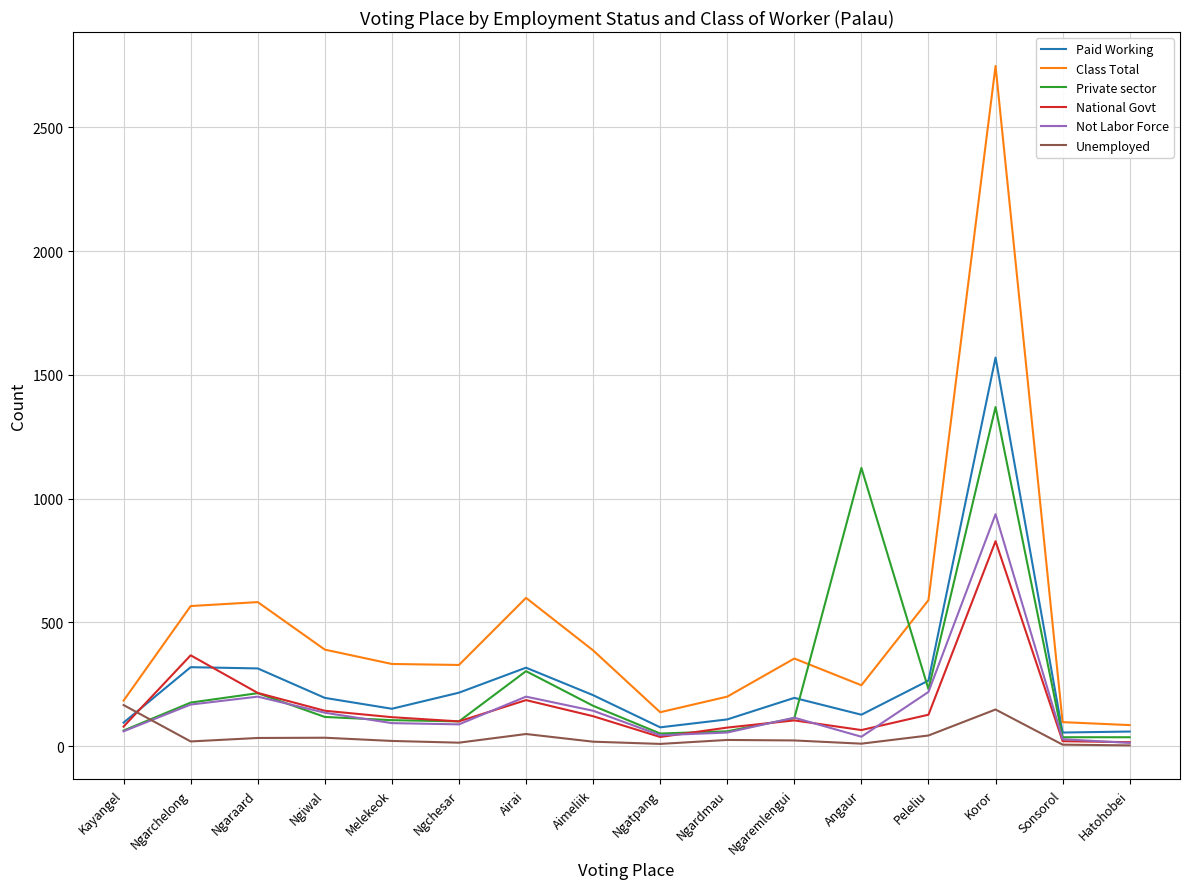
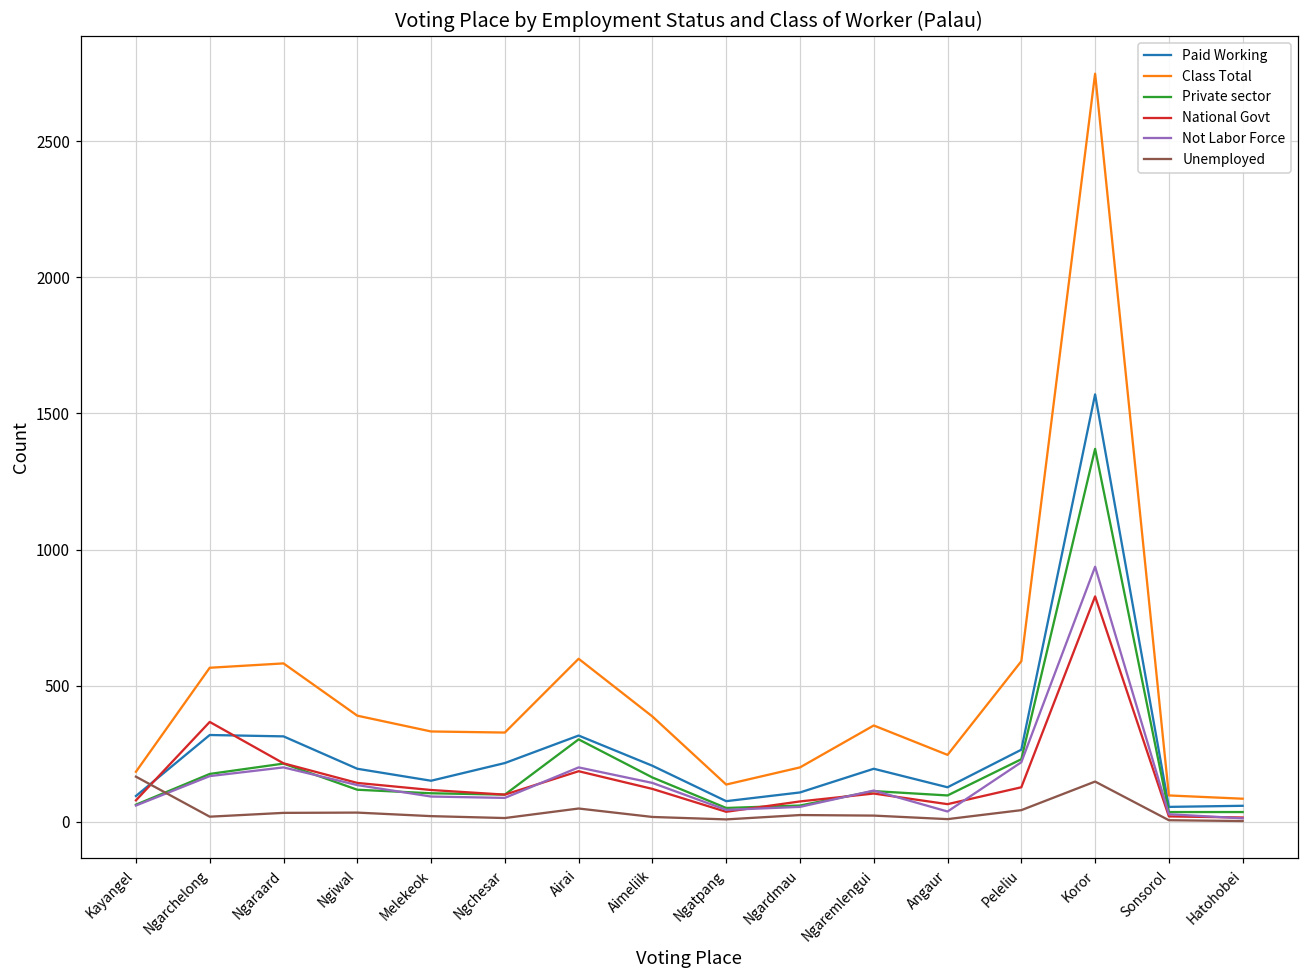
Private sector, Angaur: 1120 -> 100
